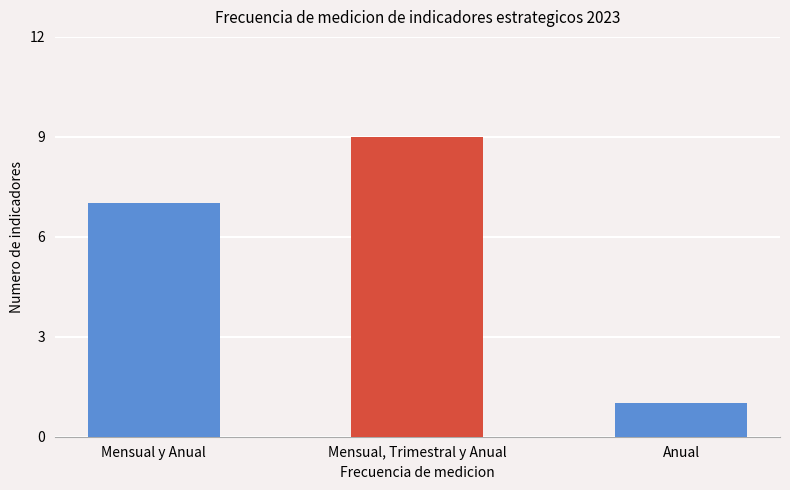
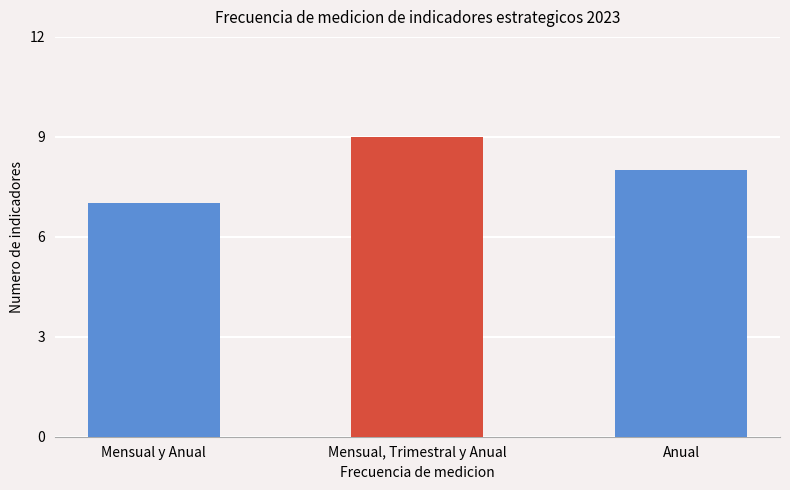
Anual: 1 -> 8
